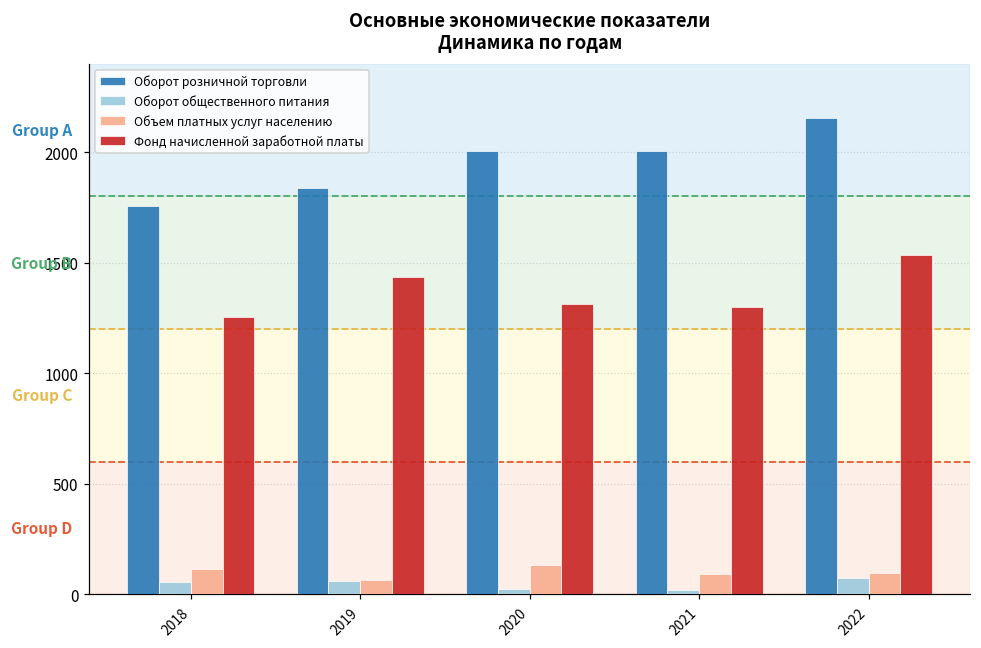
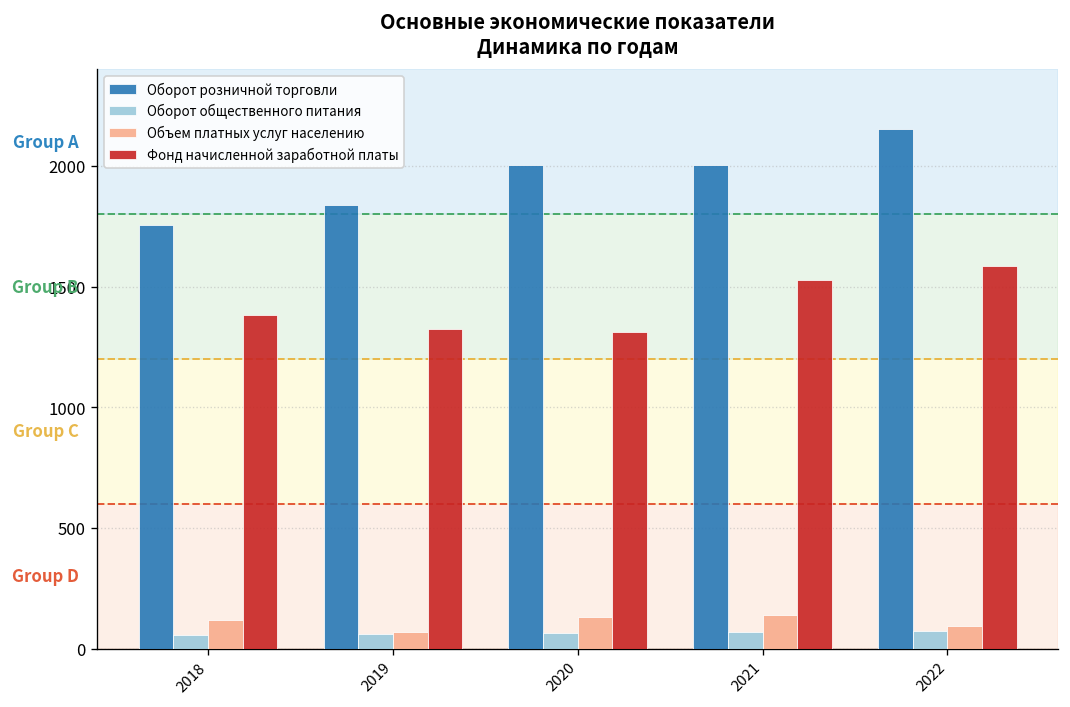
Фонд начисленной заработной платы, 2018: 1250 -> 1380
Фонд начисленной заработной платы, 2019: 1440 -> 1320
Оборот общественного питания, 2020: 30 -> 70
Оборот общественного питания, 2021: 20 -> 70
Объем платных услуг населению, 2021: 90 -> 140
Фонд начисленной заработной платы, 2021: 1300 -> 1530
Фонд начисленной заработной платы, 2022: 1540 -> 1590
